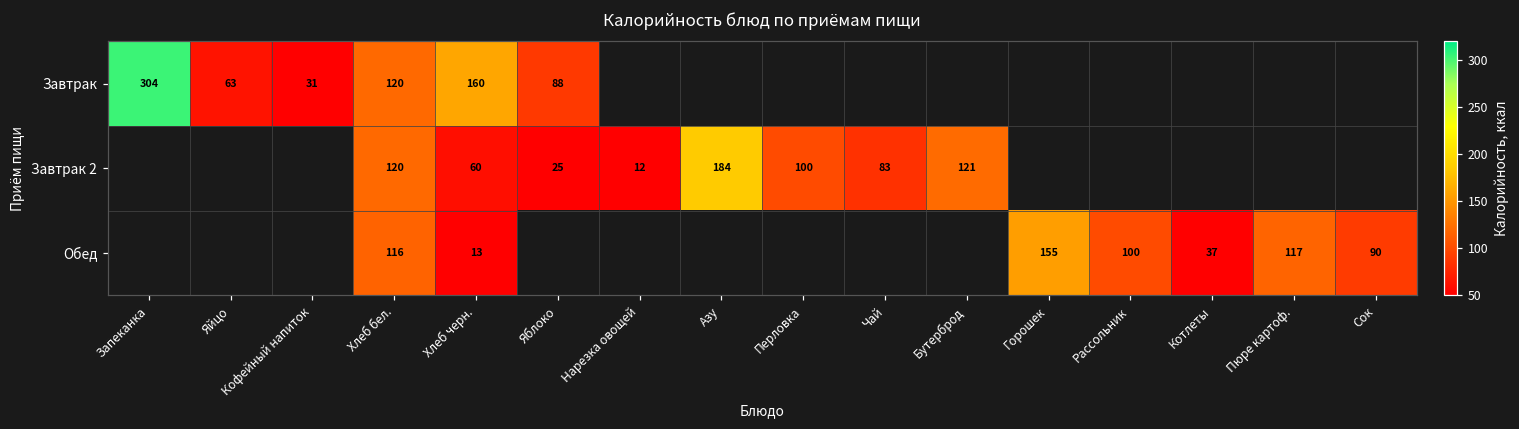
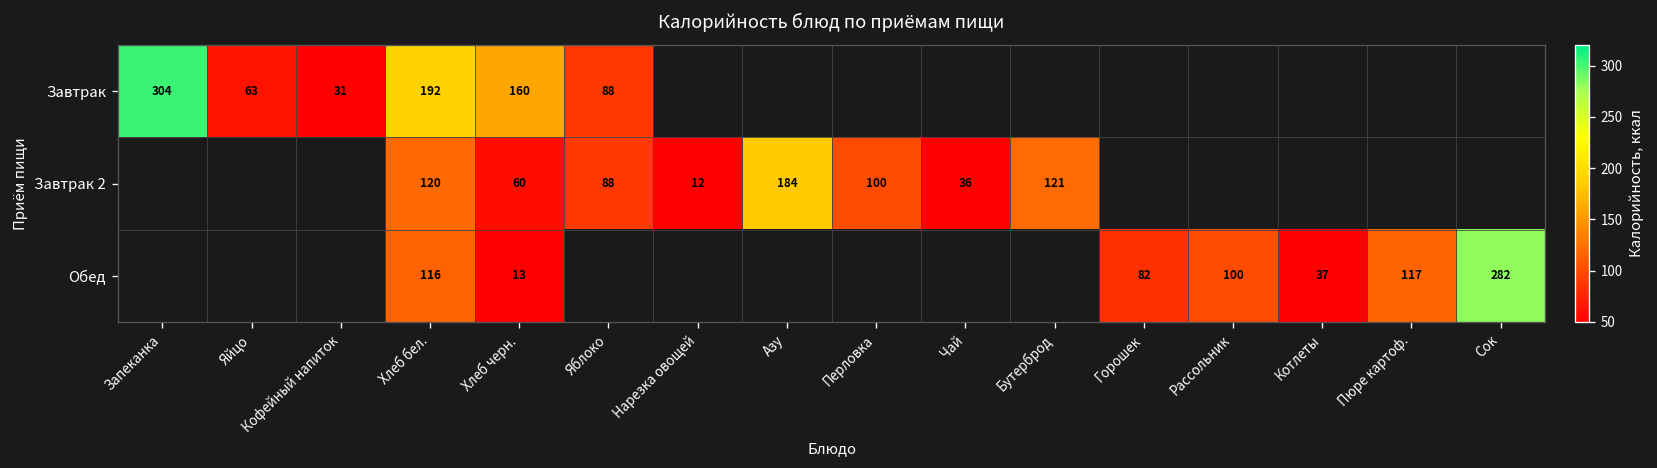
Завтрак, Хлеб бел.: 120 -> 192
Завтрак 2, Яблоко: 25 -> 88
Завтрак 2, Чай: 83 -> 36
Обед, Горошек: 155 -> 82
Обед, Сок: 90 -> 282
